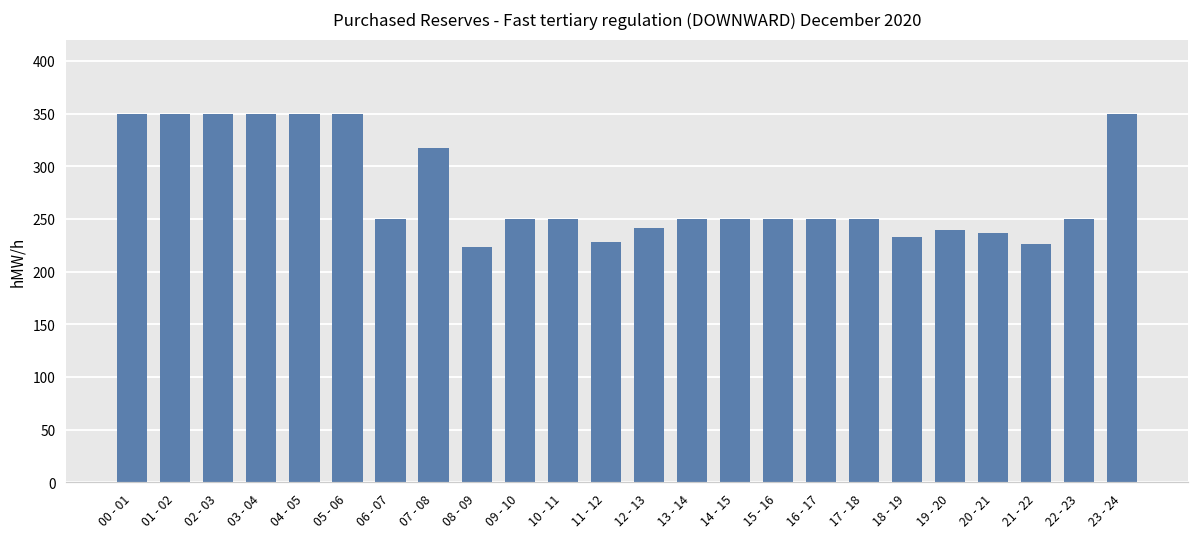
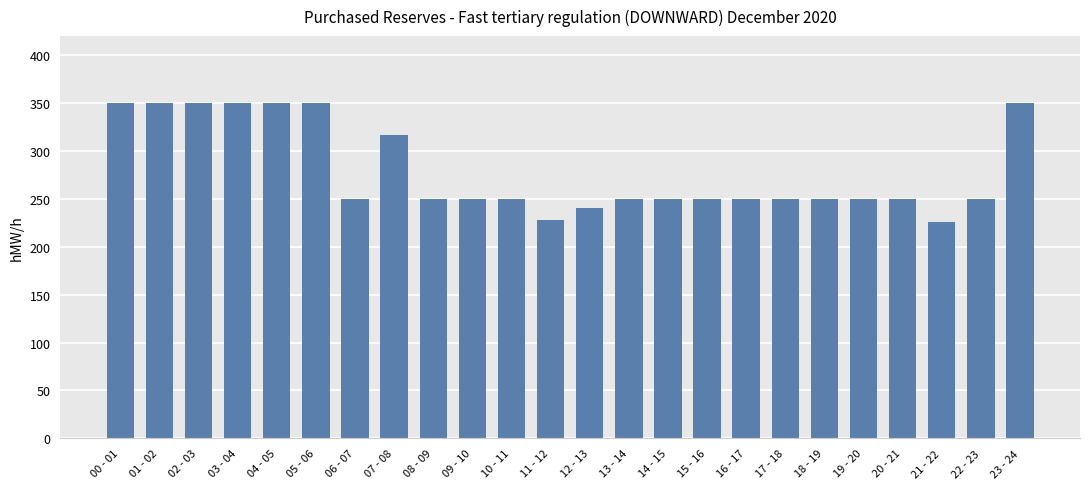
08 - 09: 220 -> 250
18 - 19: 230 -> 250
19 - 20: 240 -> 250
20 - 21: 240 -> 250
